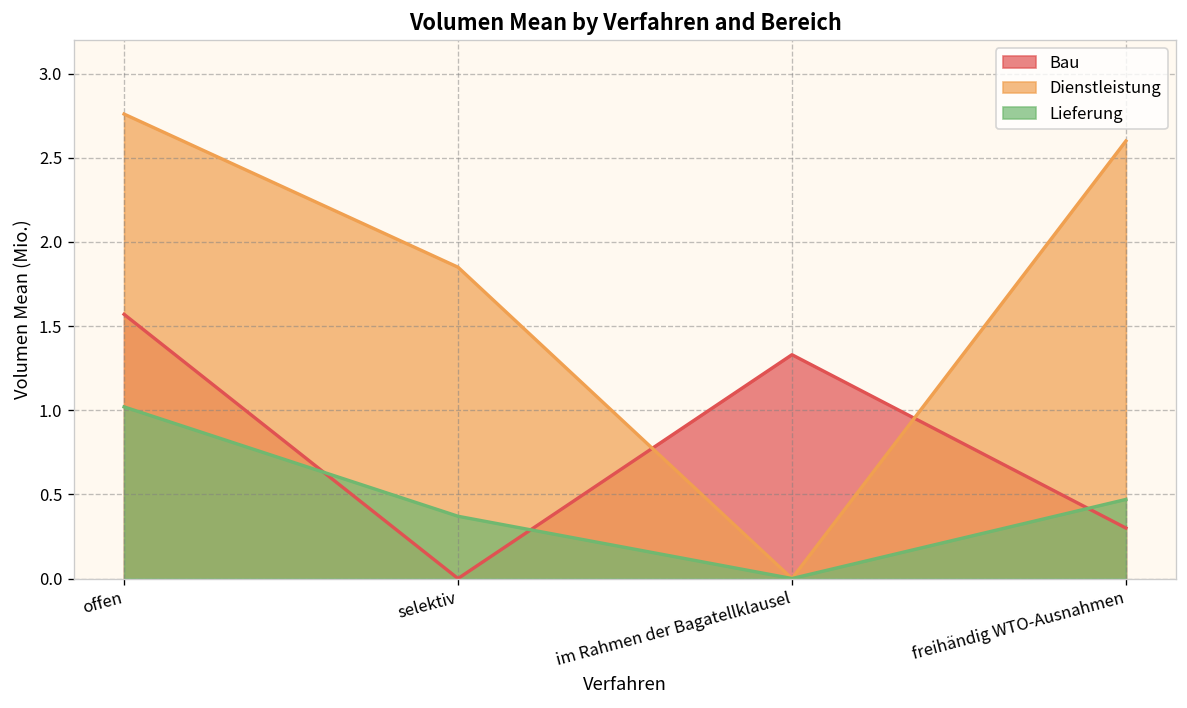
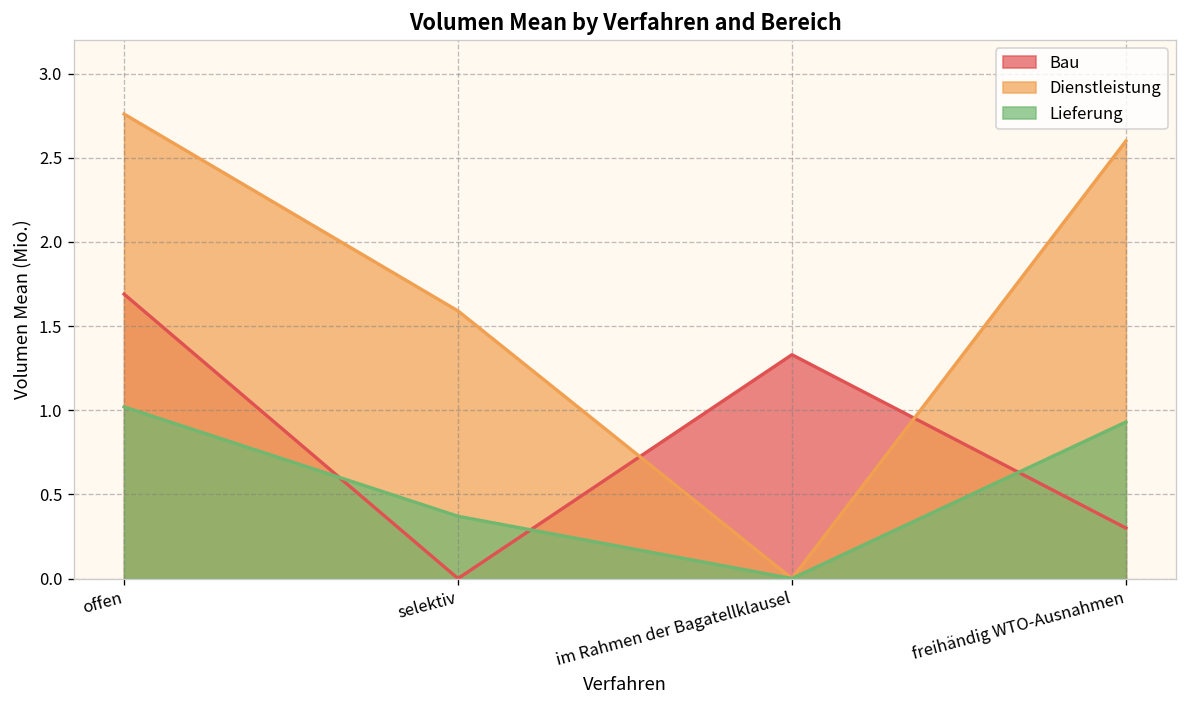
Bau, offen: 1.57 -> 1.69
Dienstleistung, selektiv: 1.85 -> 1.59
Lieferung, freihändig WTO-Ausnahmen: 0.47 -> 0.93
